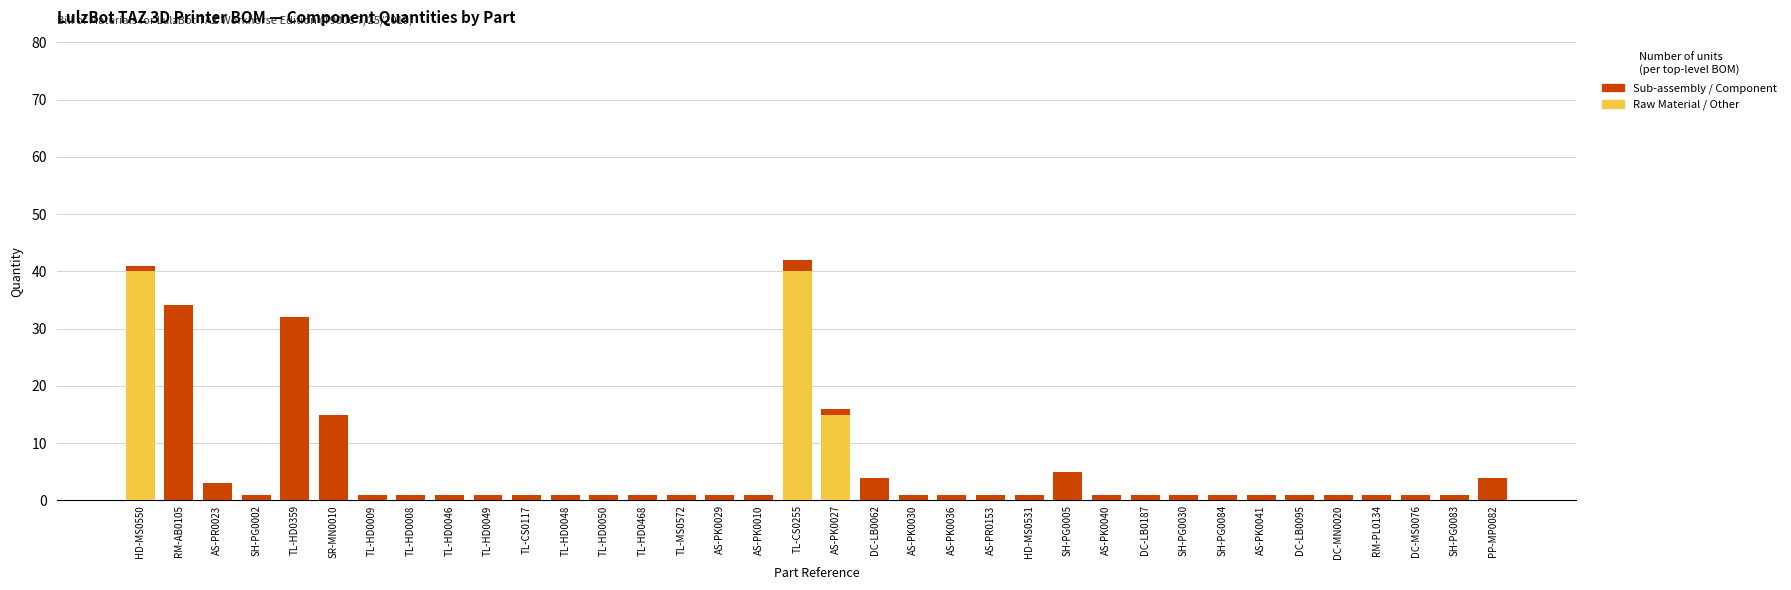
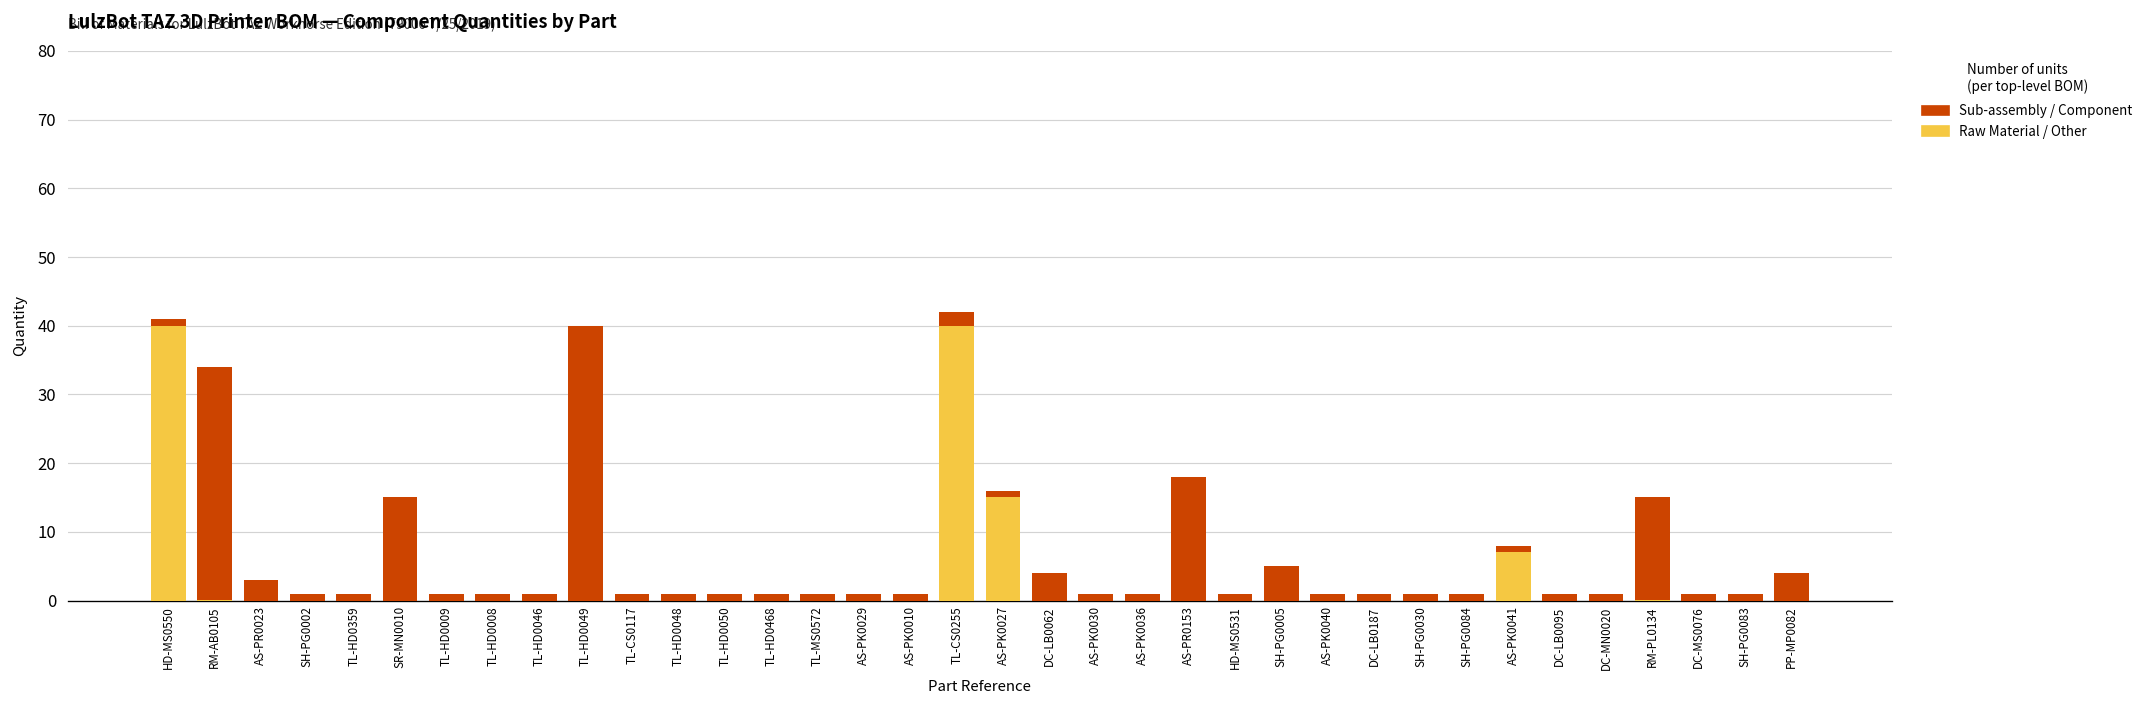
Sub-assembly / Component, TL-HD0359: 32 -> 1
Sub-assembly / Component, TL-HD0049: 1 -> 40
Sub-assembly / Component, AS-PR0153: 1 -> 18
Raw Material / Other, AS-PK0041: 0 -> 7
Sub-assembly / Component, RM-PL0134: 1 -> 15
